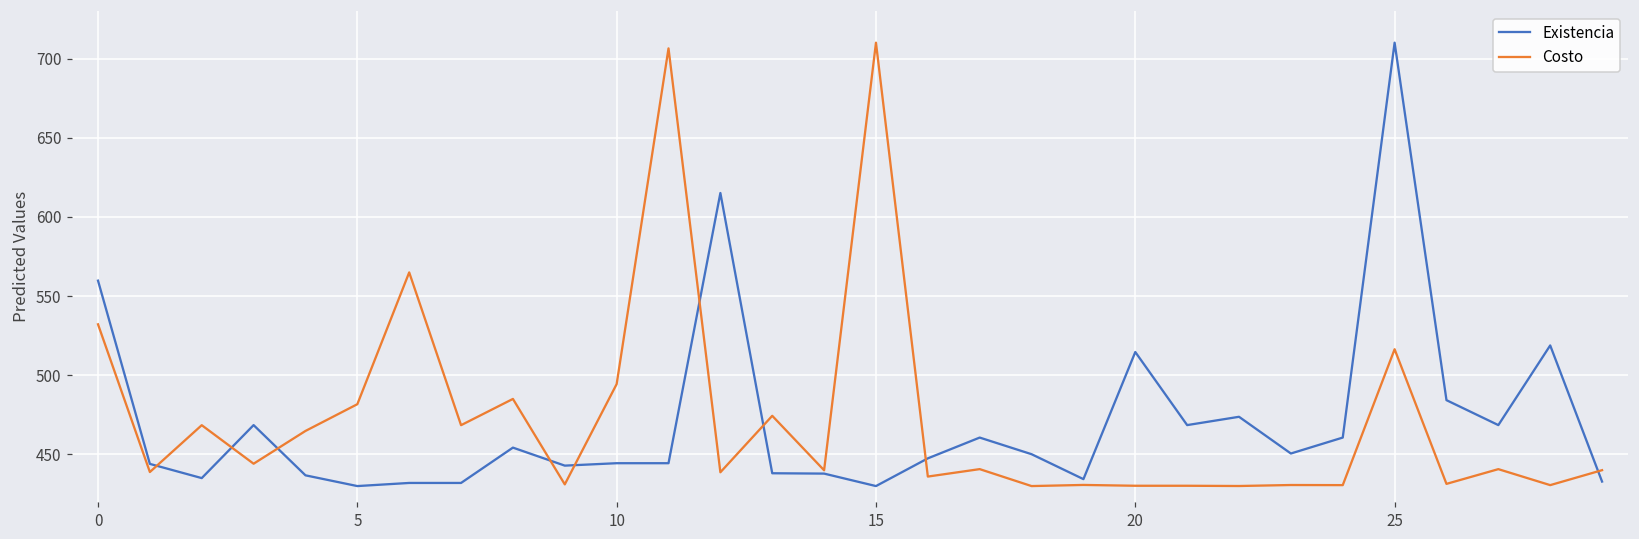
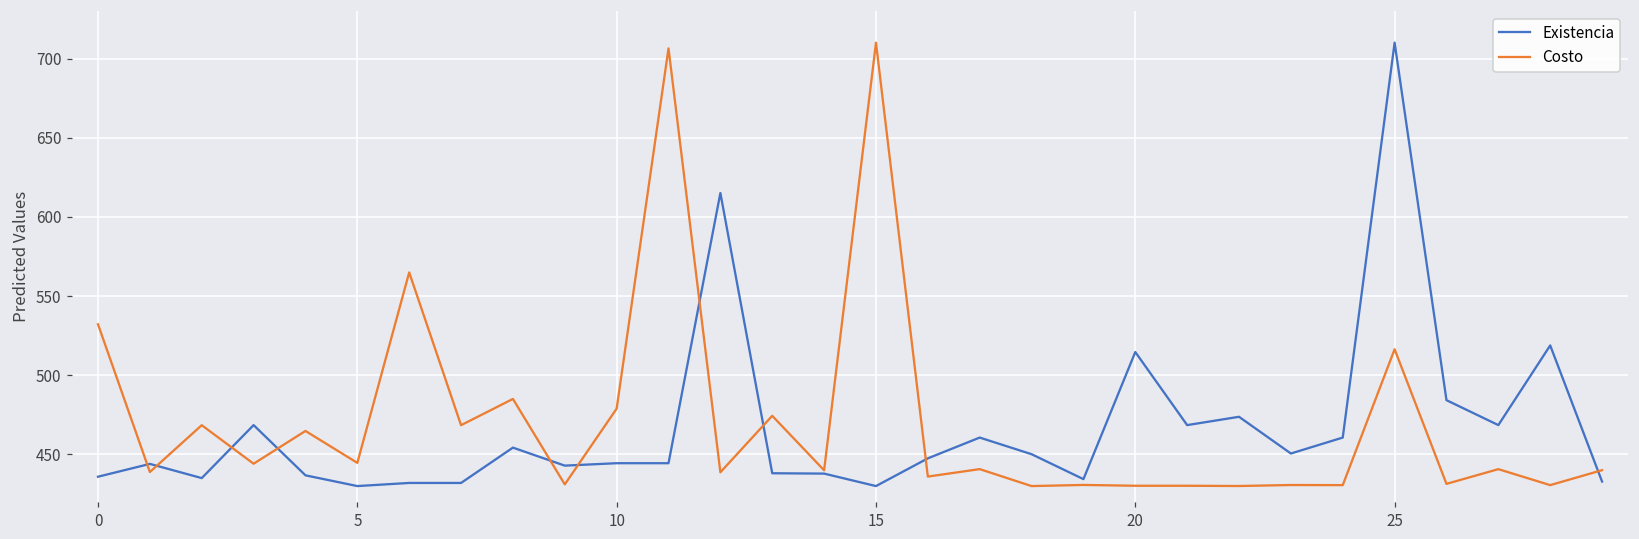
Existencia, 0: 560 -> 436
Costo, 5: 482 -> 445
Costo, 10: 494 -> 479
